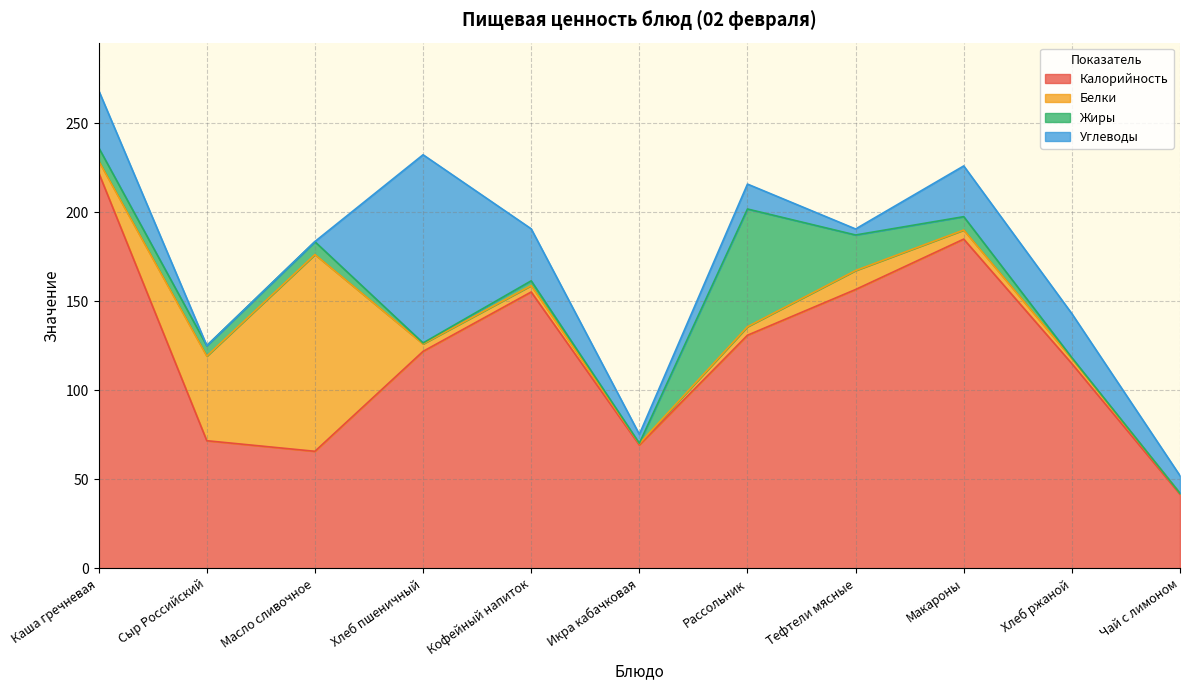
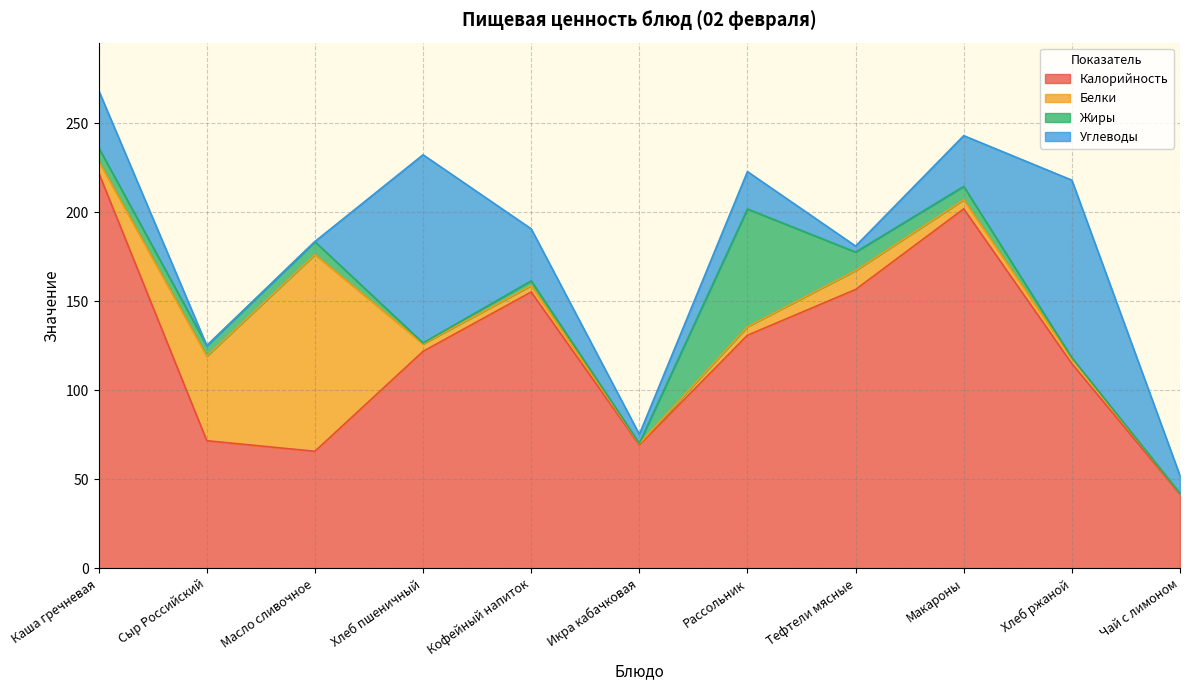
Углеводы, Рассольник: 14 -> 21
Жиры, Тефтели мясные: 20 -> 10
Калорийность, Макароны: 185 -> 202
Углеводы, Хлеб ржаной: 25 -> 100
